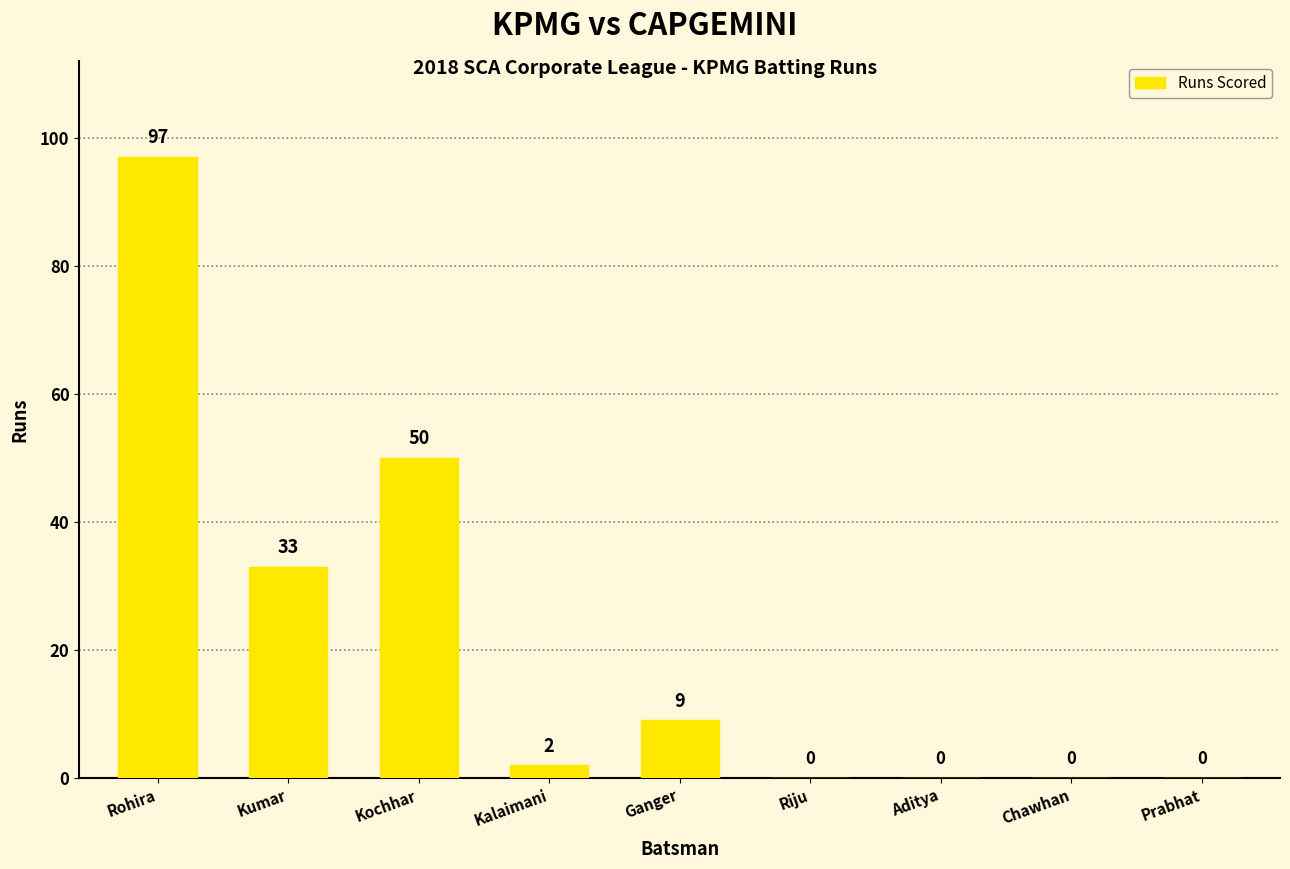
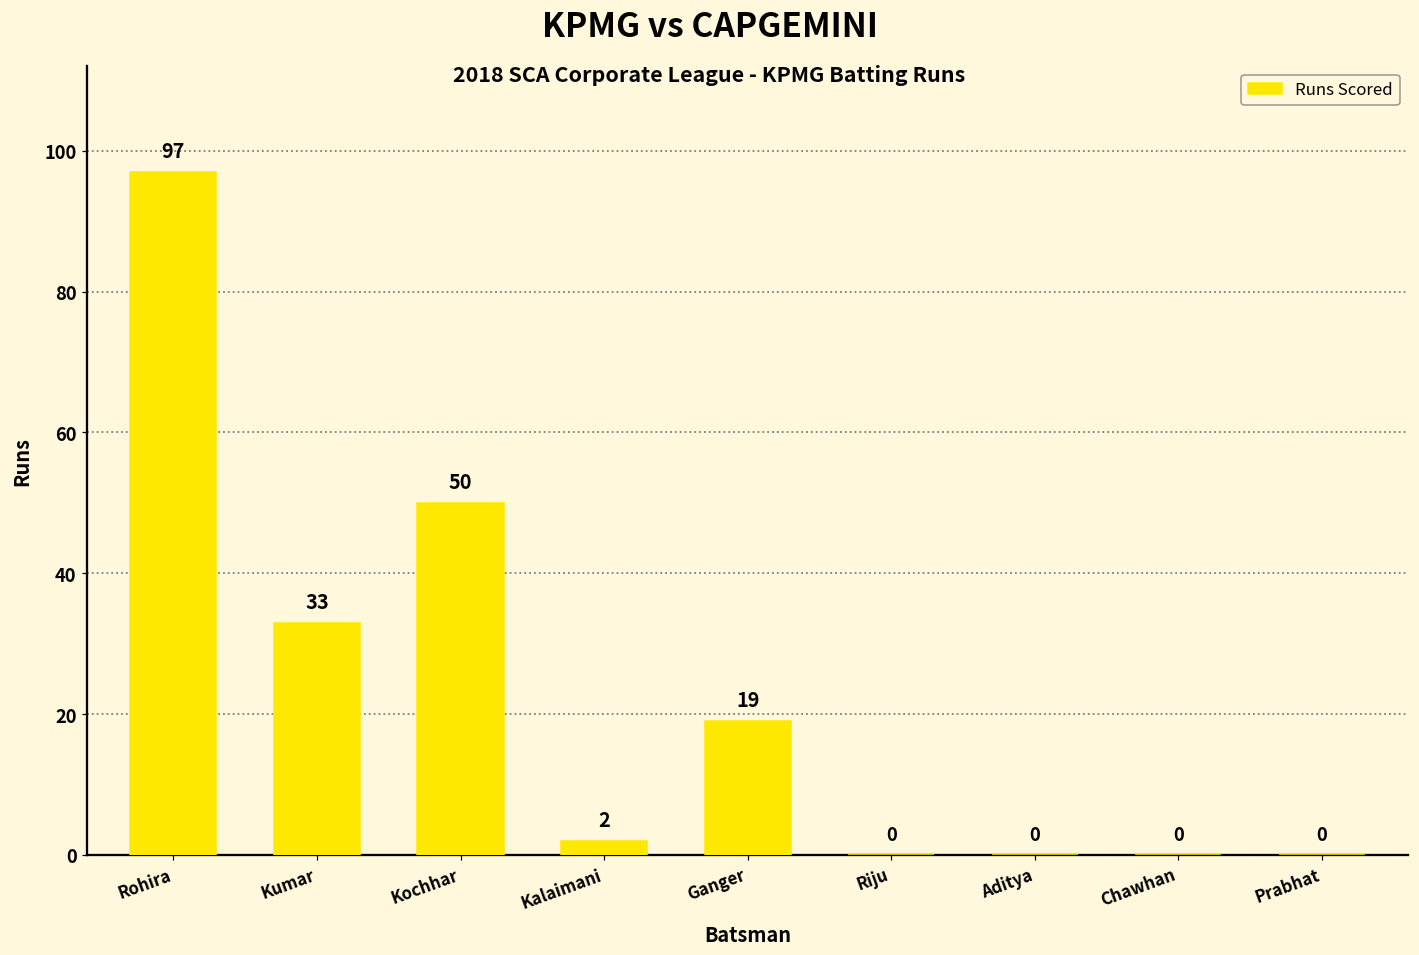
Ganger: 9 -> 19
